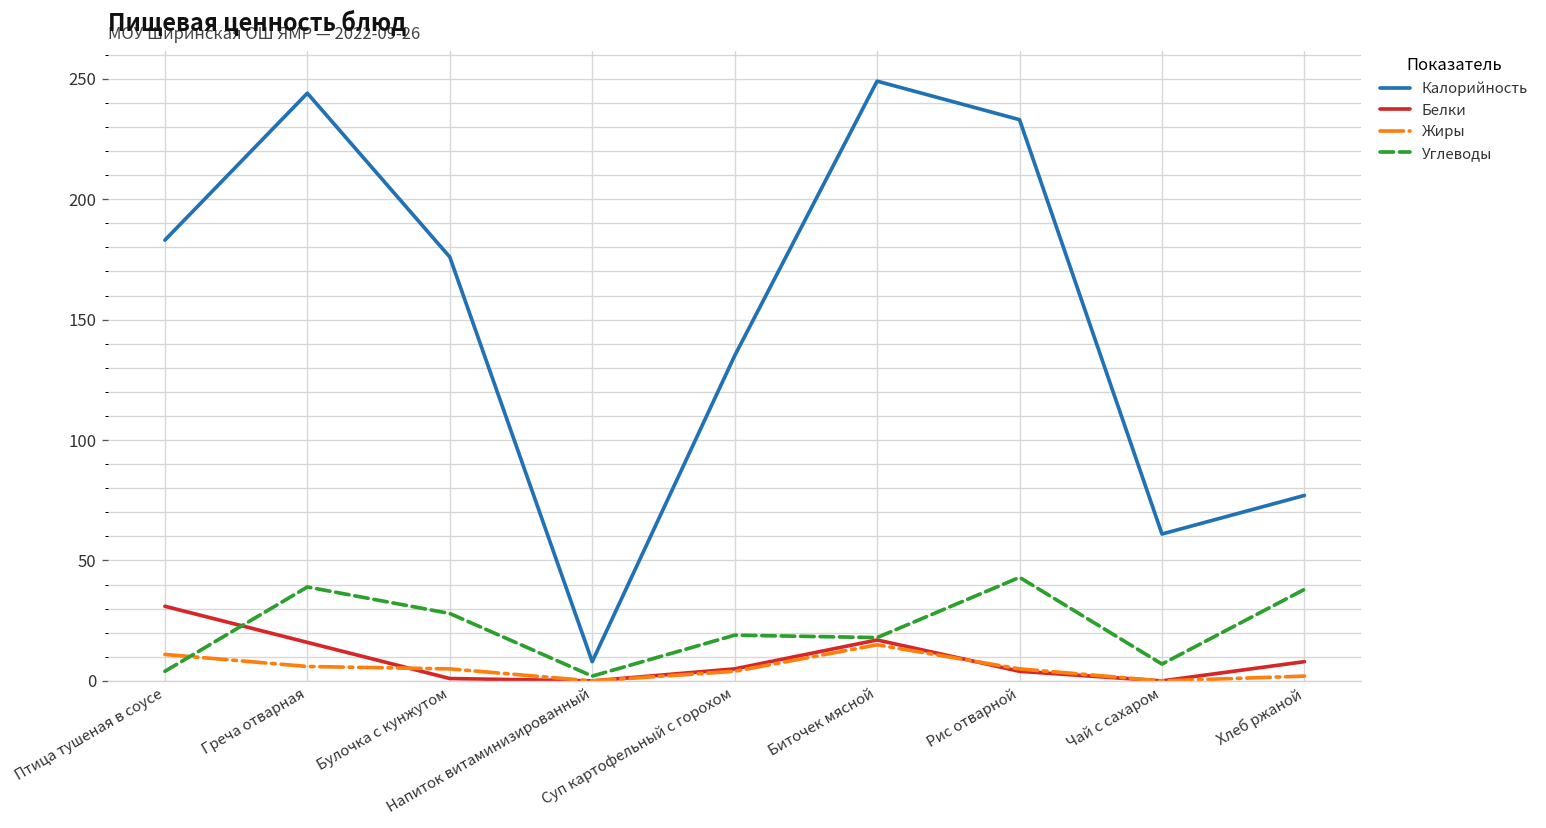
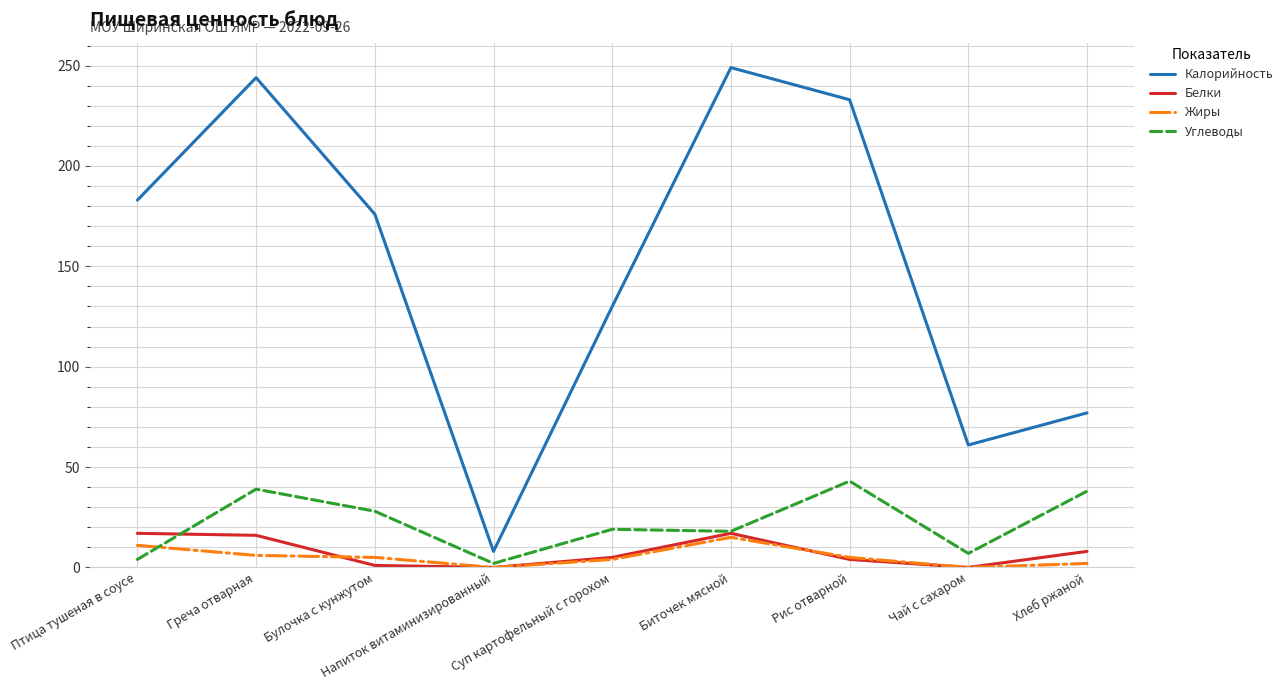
Белки, Птица тушеная в соусе: 31 -> 17
Калорийность, Суп картофельный с горохом: 135 -> 130
